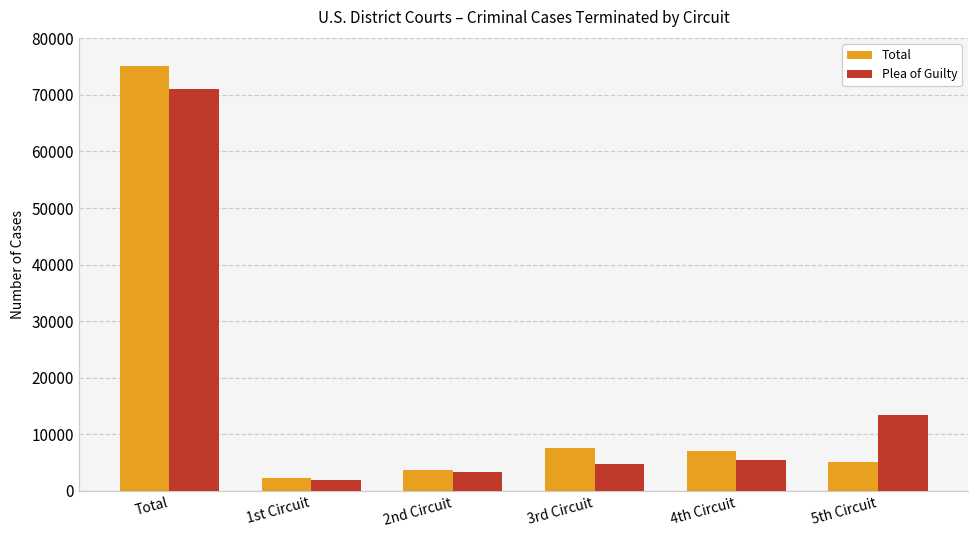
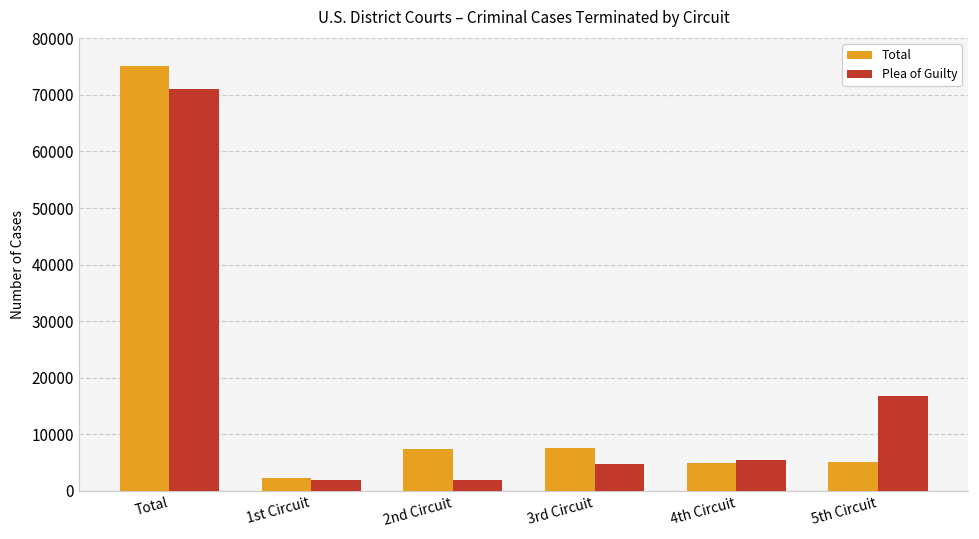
Total, 2nd Circuit: 4000 -> 7000
Plea of Guilty, 2nd Circuit: 3000 -> 2000
Total, 4th Circuit: 7000 -> 5000
Plea of Guilty, 5th Circuit: 13000 -> 17000
